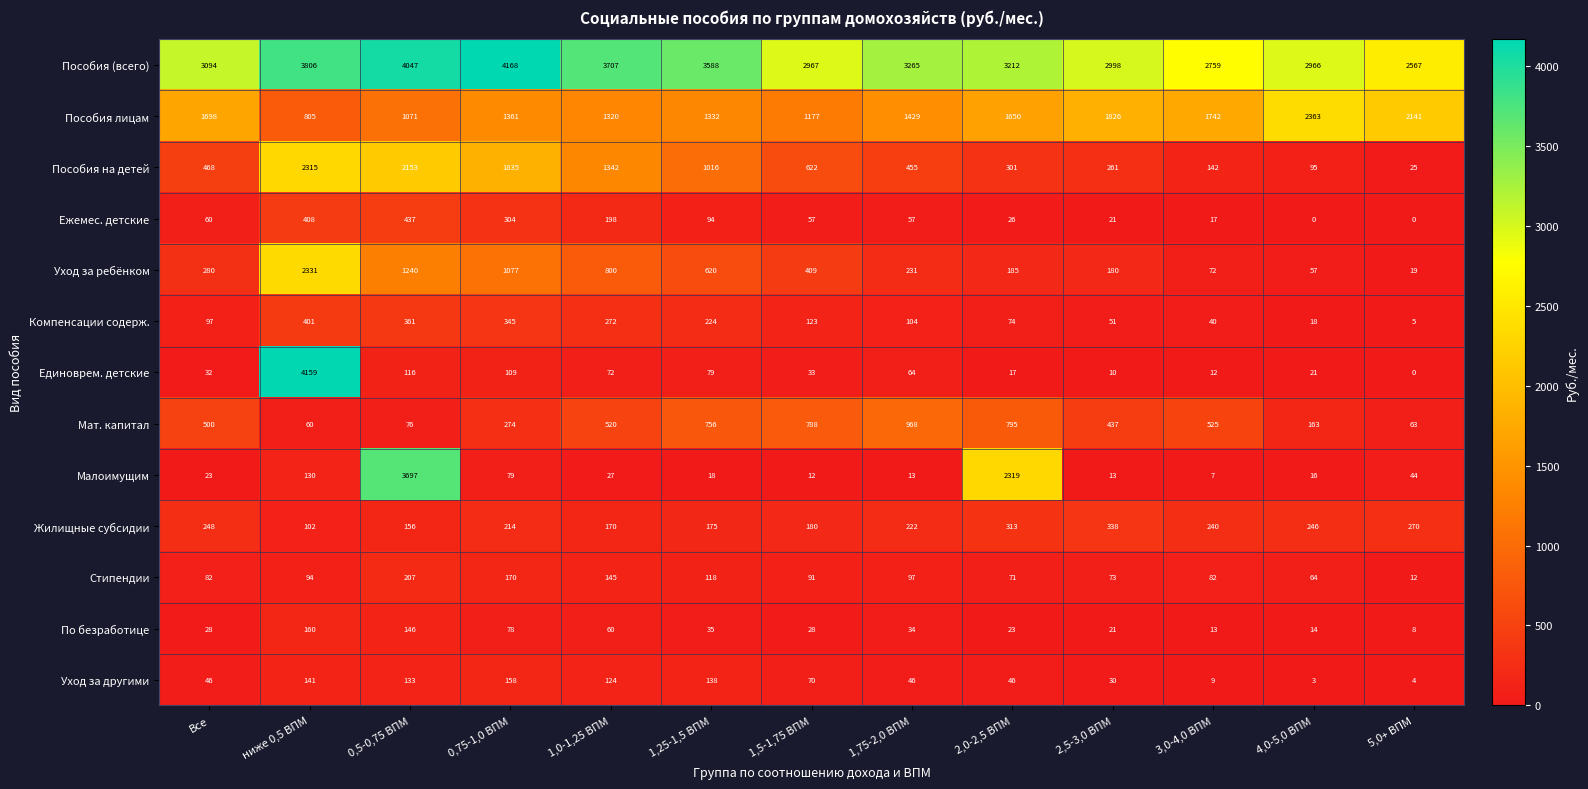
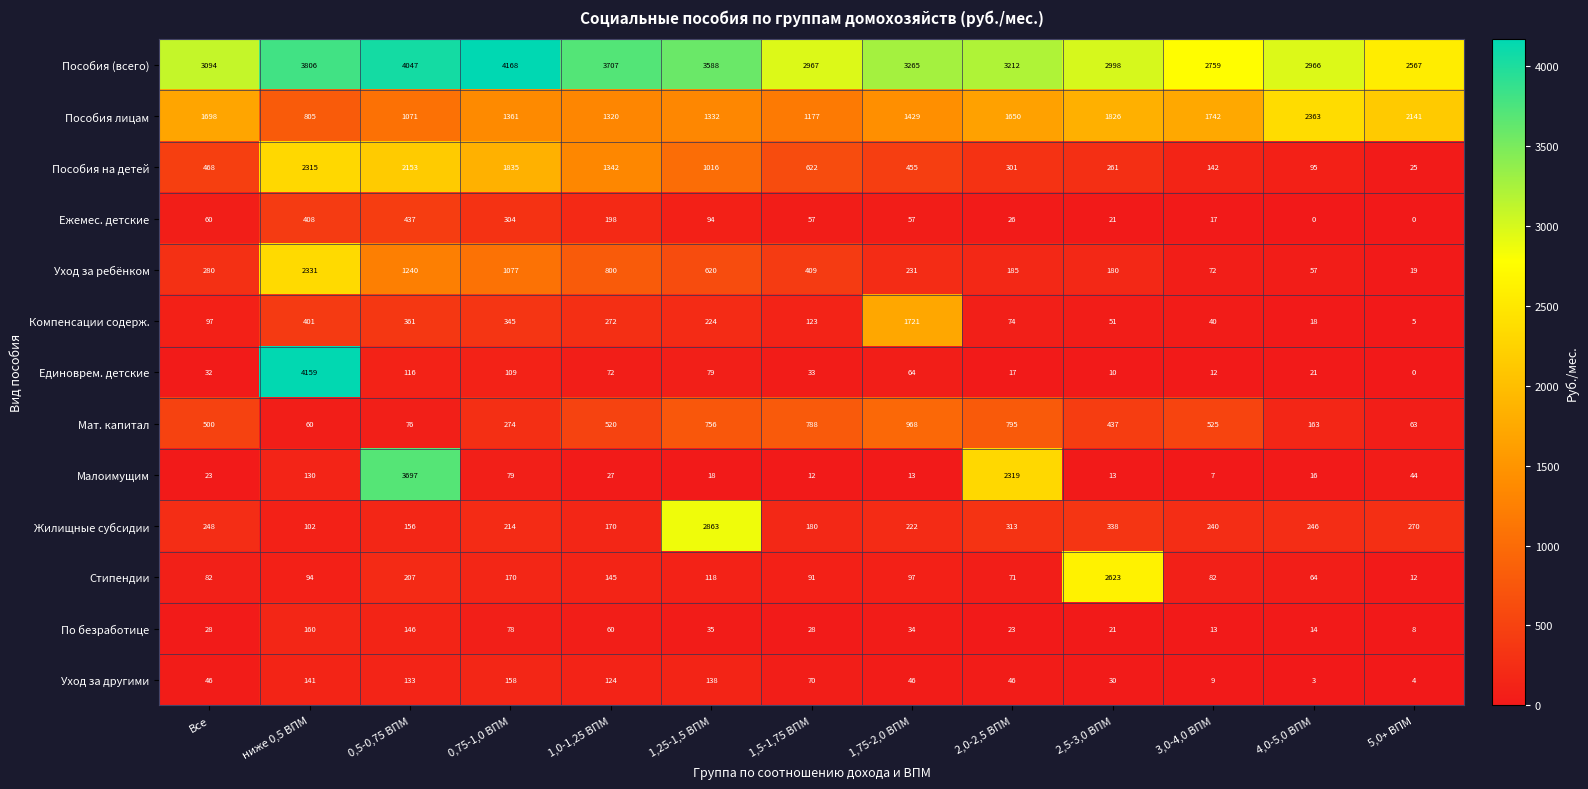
Компенсации содерж., 1,75-2,0 ВПМ: 104 -> 1721
Жилищные субсидии, 1,25-1,5 ВПМ: 175 -> 2863
Стипендии, 2,5-3,0 ВПМ: 73 -> 2623
